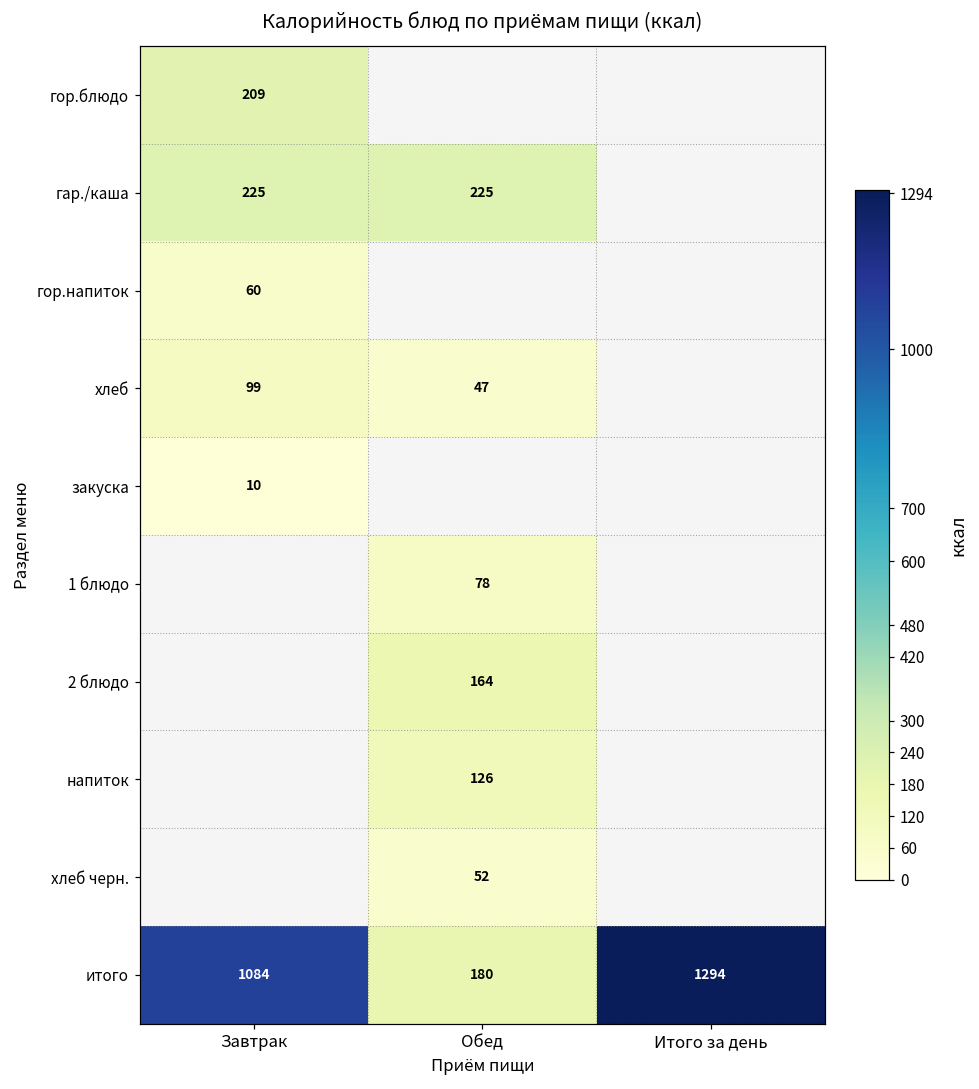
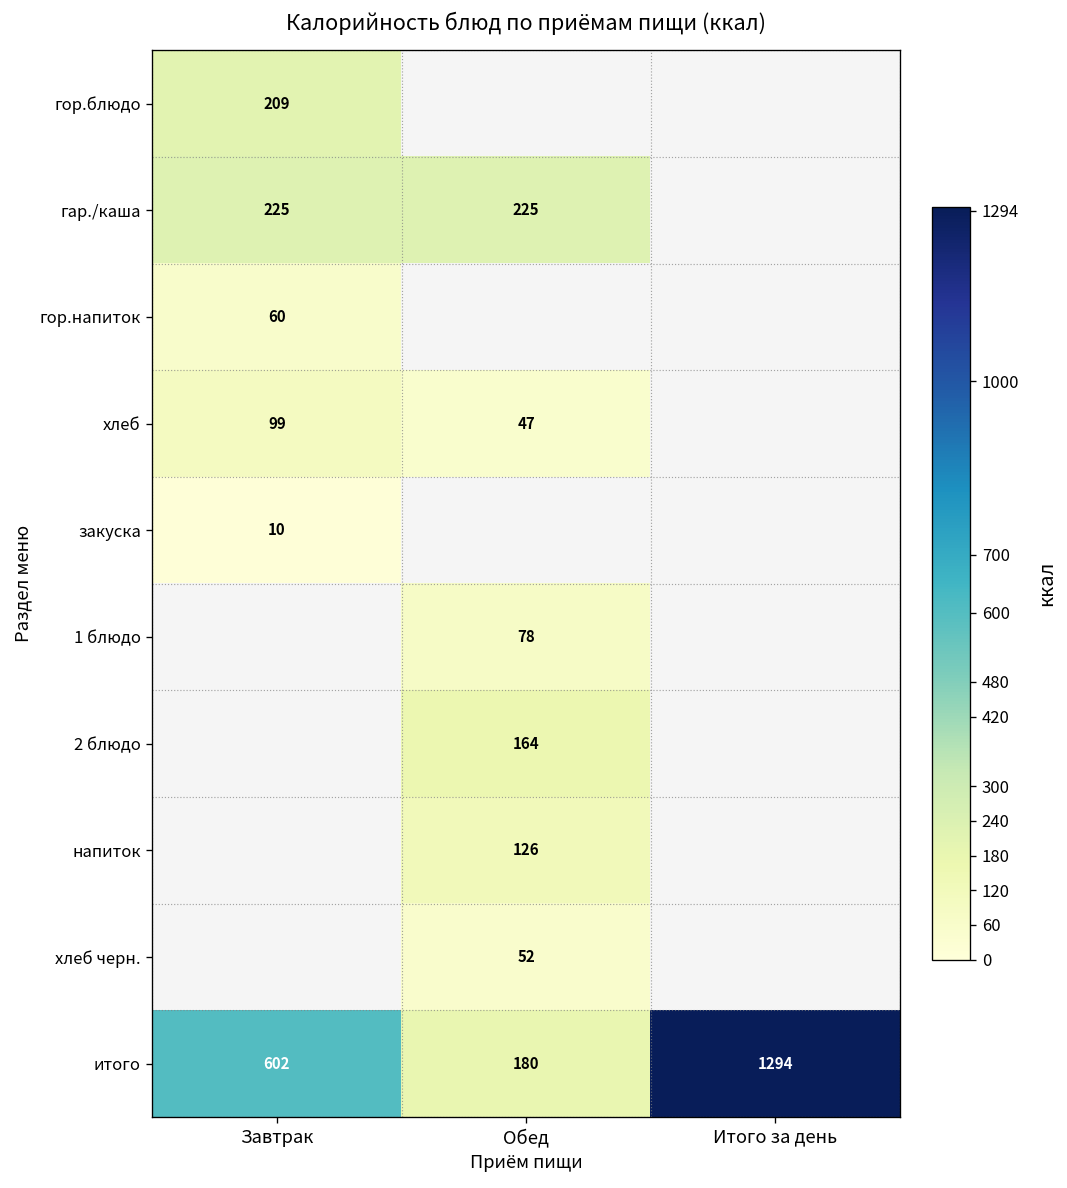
итого, Завтрак: 1084 -> 602
